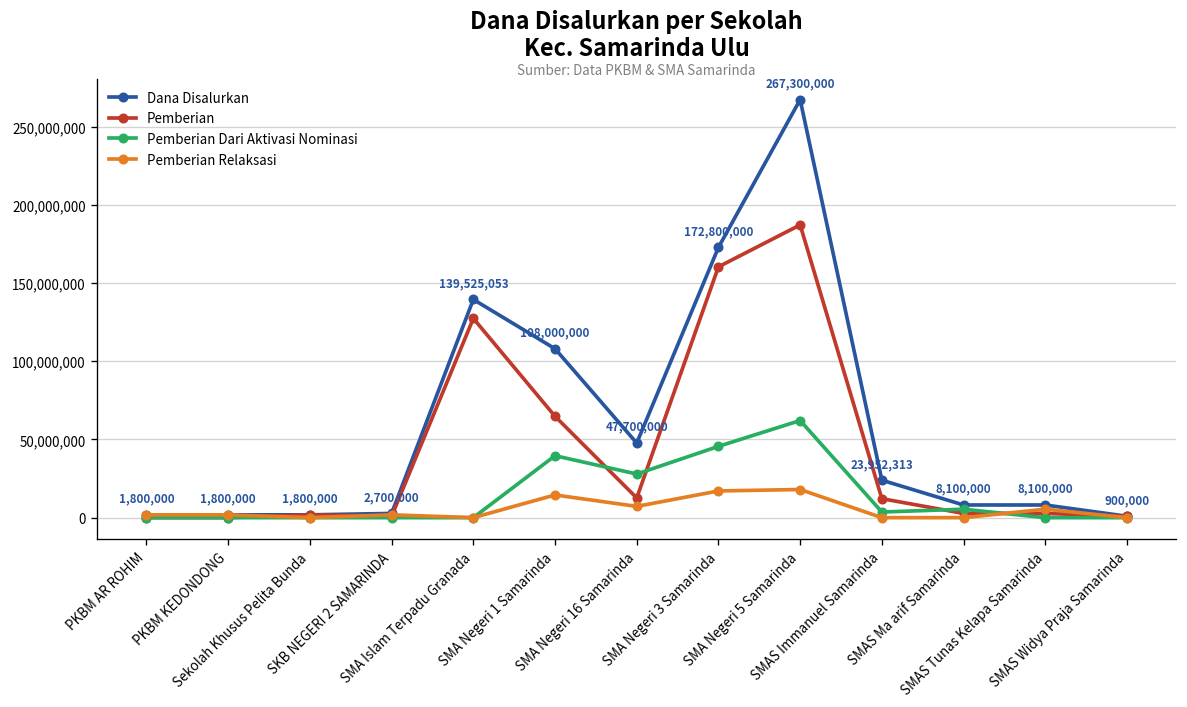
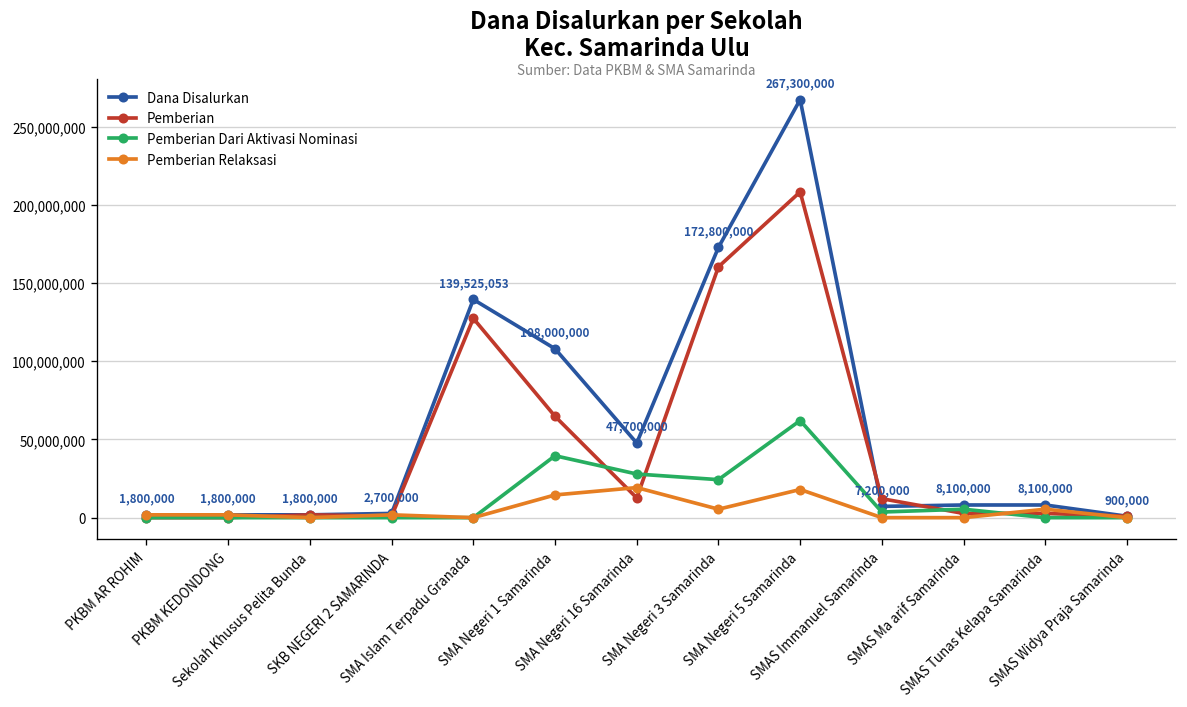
Pemberian Relaksasi, SMA Negeri 16 Samarinda: 7,000,000 -> 19,000,000
Pemberian Dari Aktivasi Nominasi, SMA Negeri 3 Samarinda: 46,000,000 -> 24,000,000
Pemberian Relaksasi, SMA Negeri 3 Samarinda: 17,000,000 -> 5,000,000
Pemberian, SMA Negeri 5 Samarinda: 187,000,000 -> 208,000,000
Dana Disalurkan, SMAS Immanuel Samarinda: 23,952,313 -> 7,200,000
